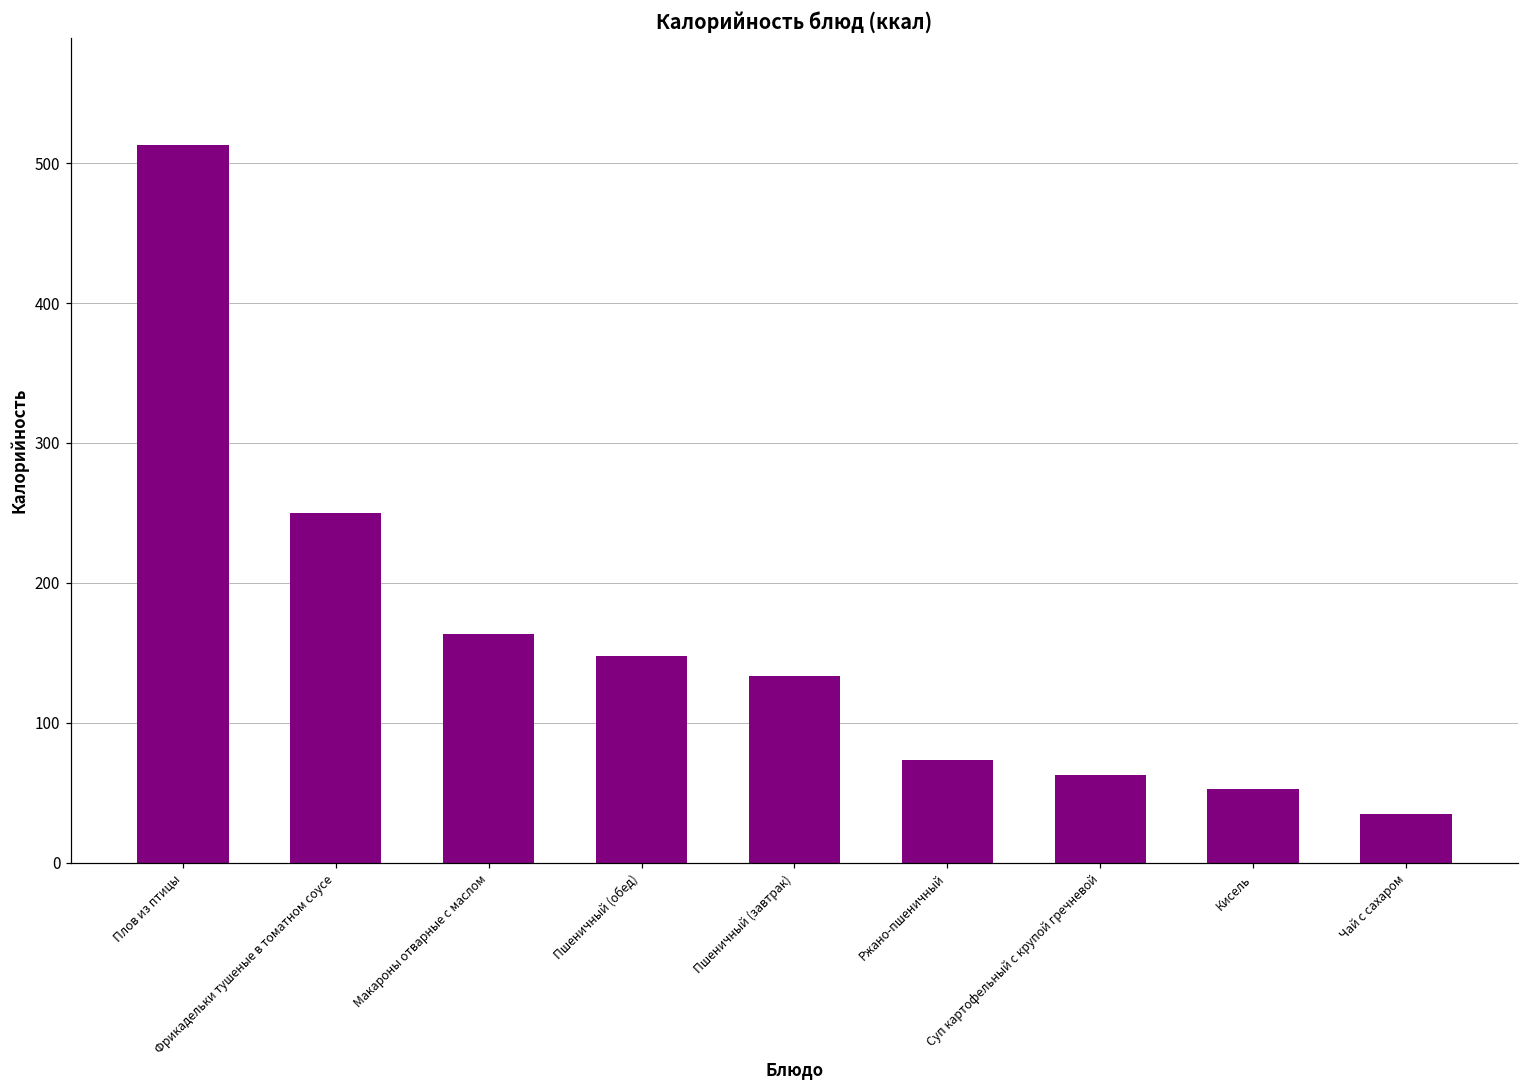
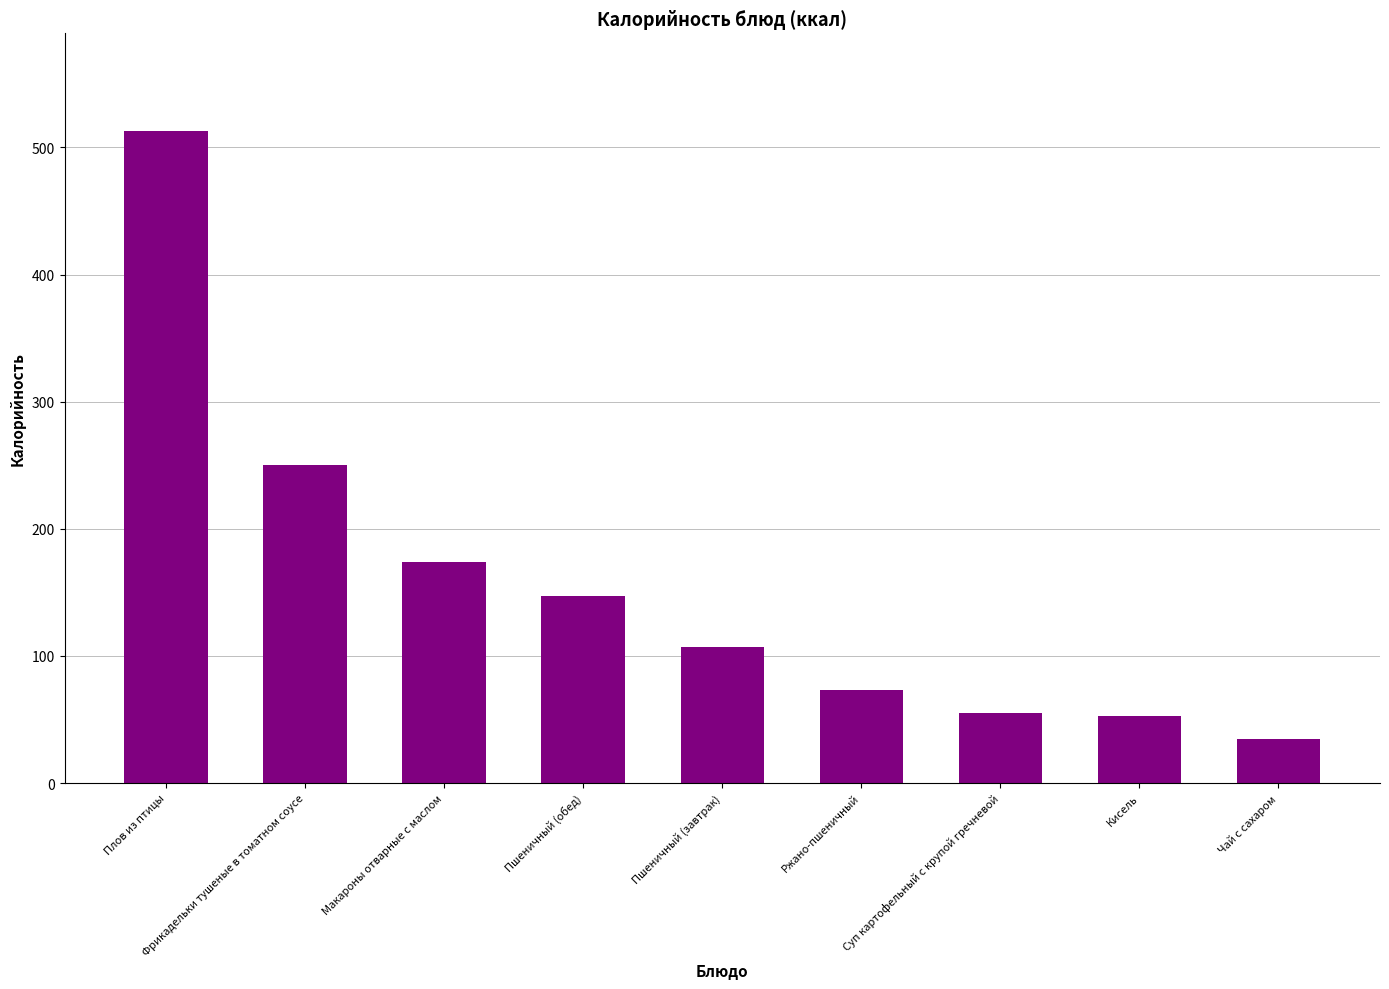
Макароны отварные с маслом: 163 -> 174
Пшеничный (завтрак): 134 -> 107
Суп картофельный с крупой гречневой: 63 -> 55
